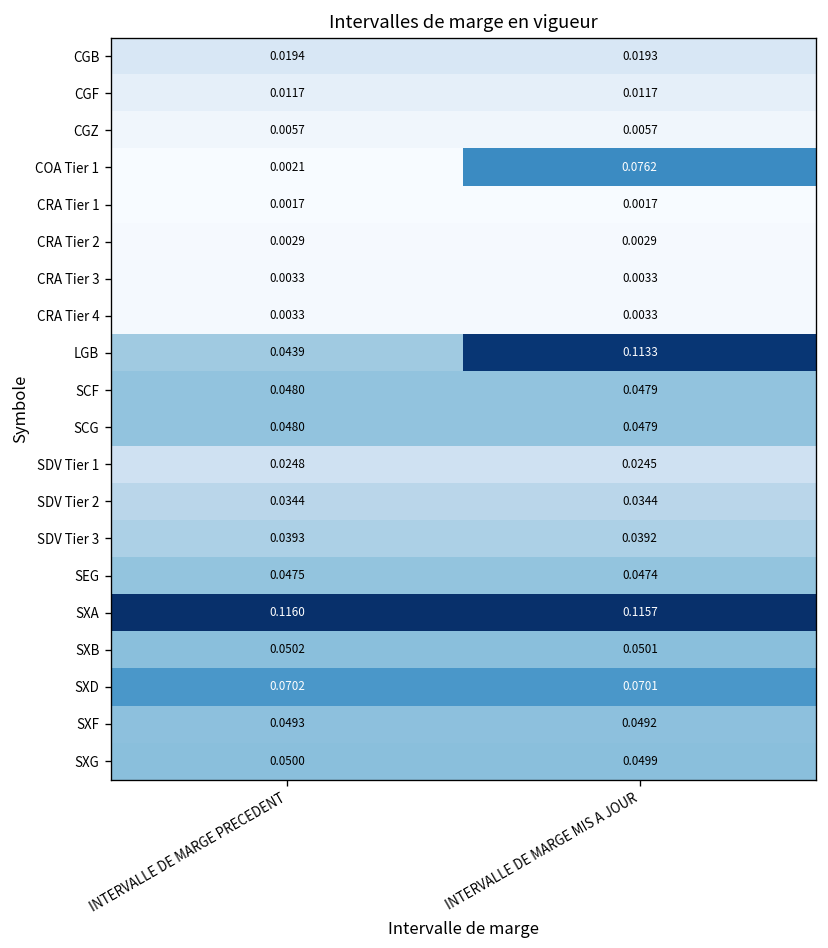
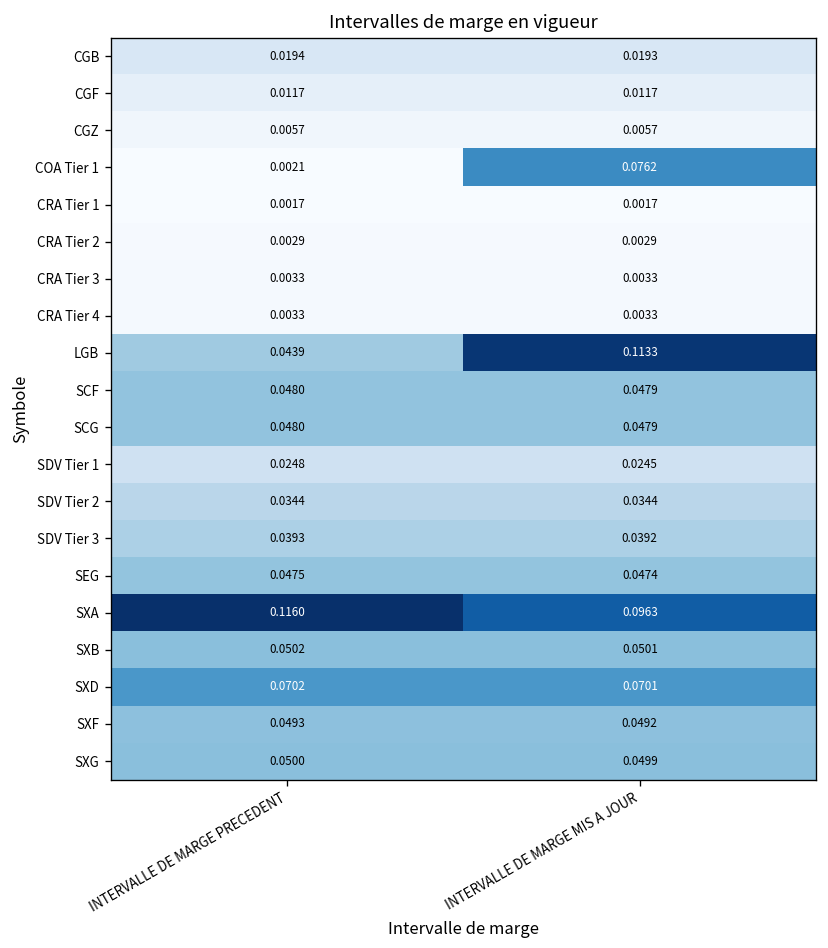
SXA, INTERVALLE DE MARGE MIS A JOUR: 0.1157 -> 0.0963
